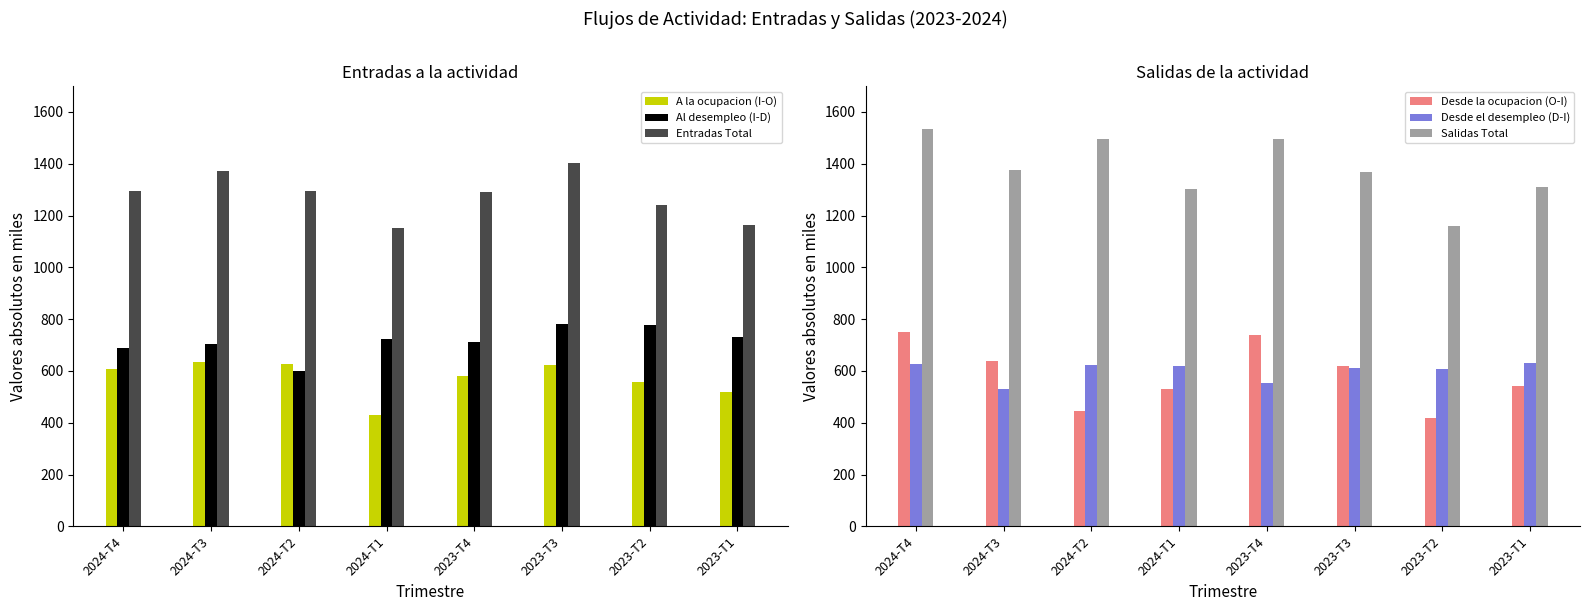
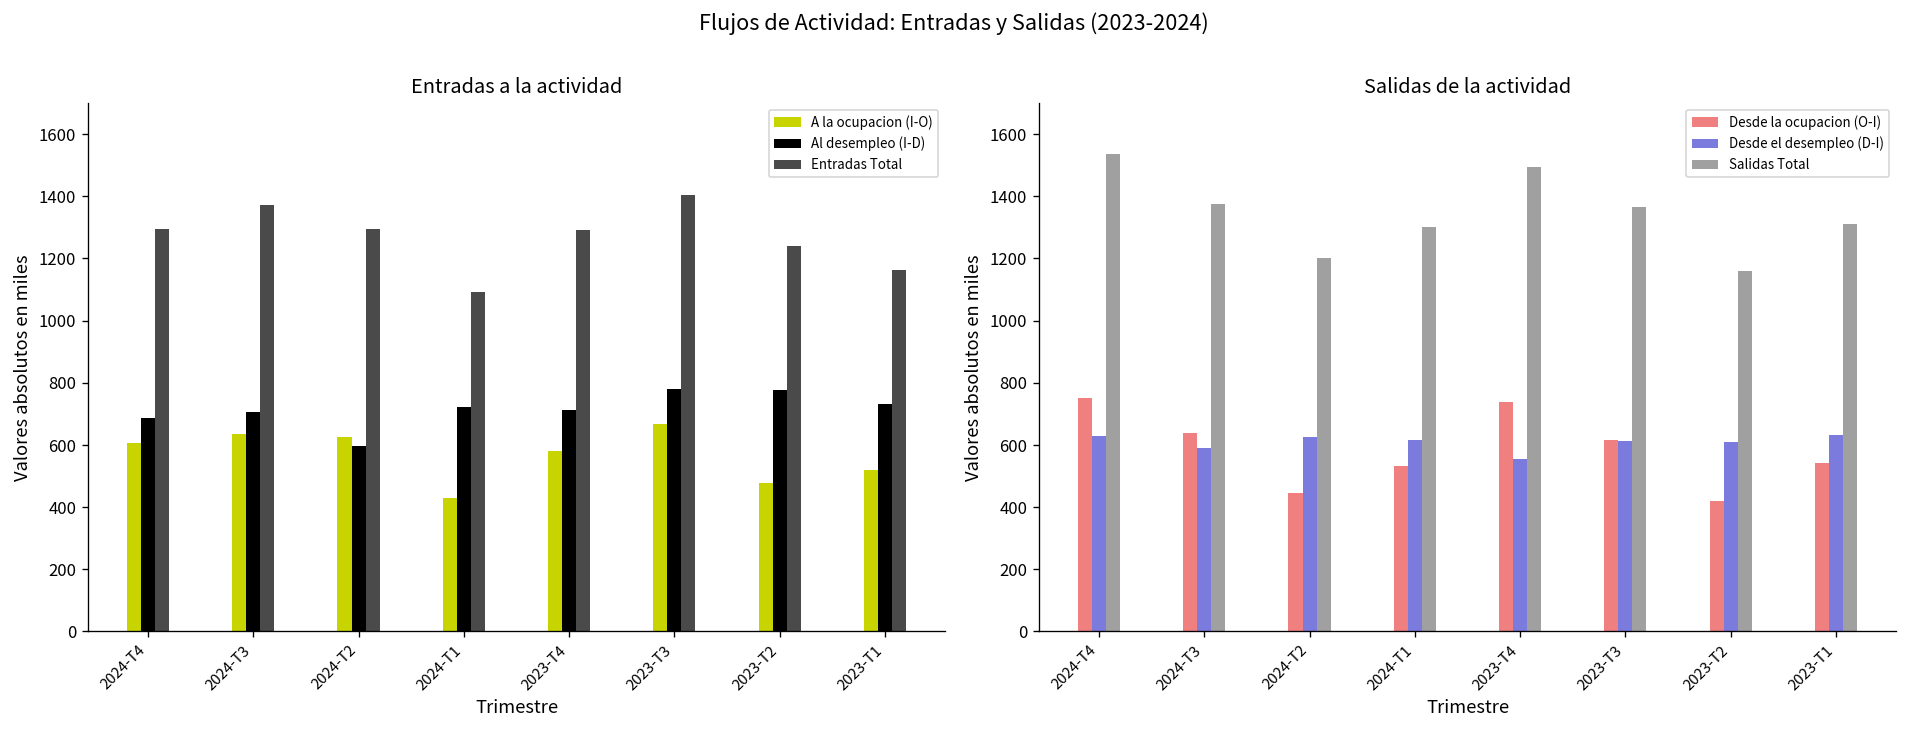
Entradas a la actividad, Entradas Total, 2024-T1: 1150 -> 1090
Entradas a la actividad, A la ocupacion (I-O), 2023-T3: 620 -> 670
Entradas a la actividad, A la ocupacion (I-O), 2023-T2: 560 -> 480
Salidas de la actividad, Desde el desempleo (D-I), 2024-T3: 530 -> 590
Salidas de la actividad, Salidas Total, 2024-T2: 1500 -> 1200
